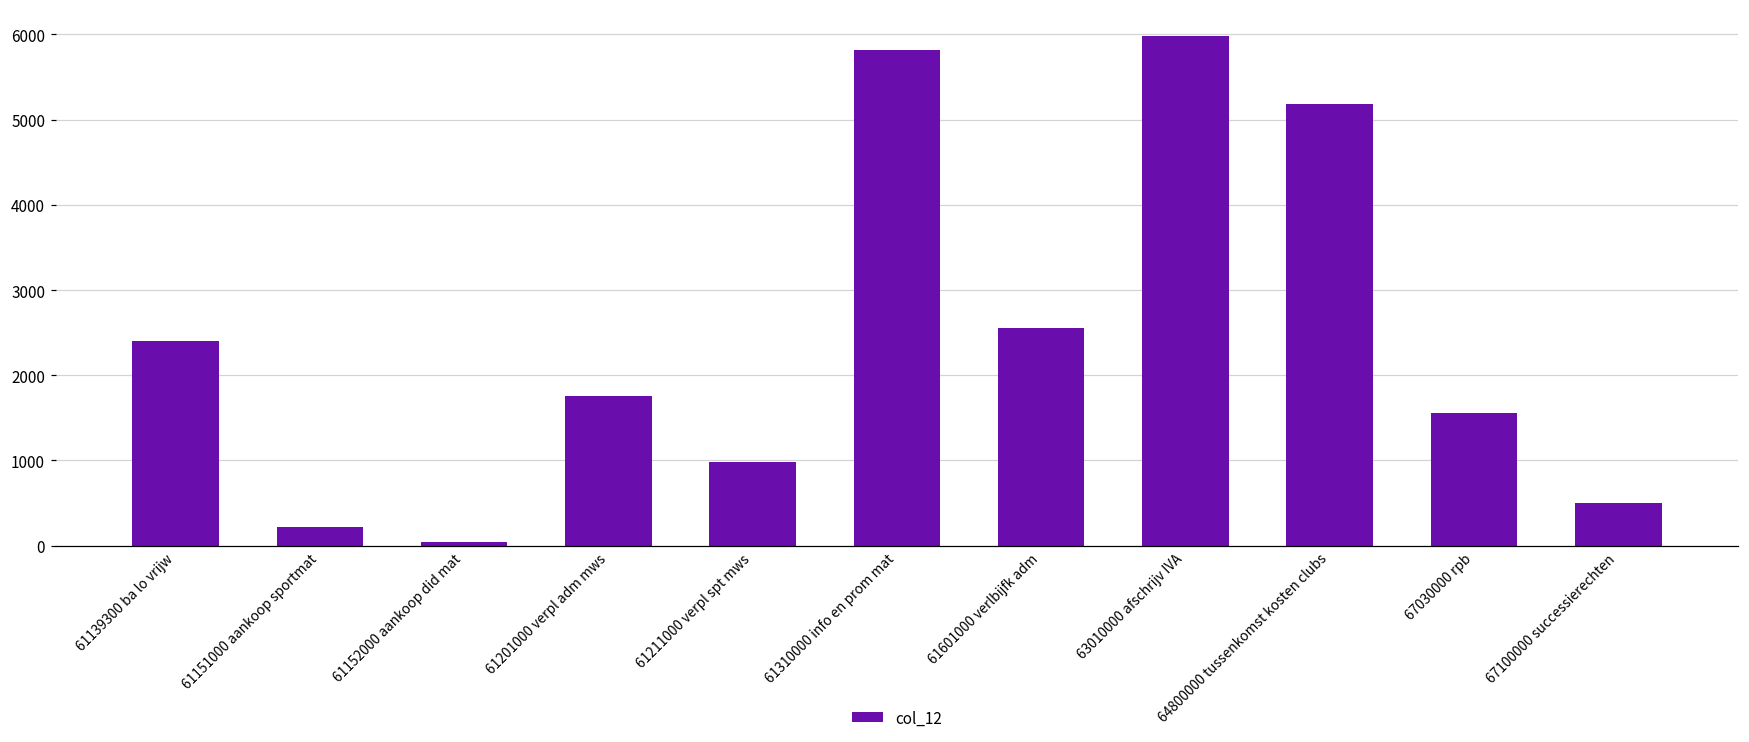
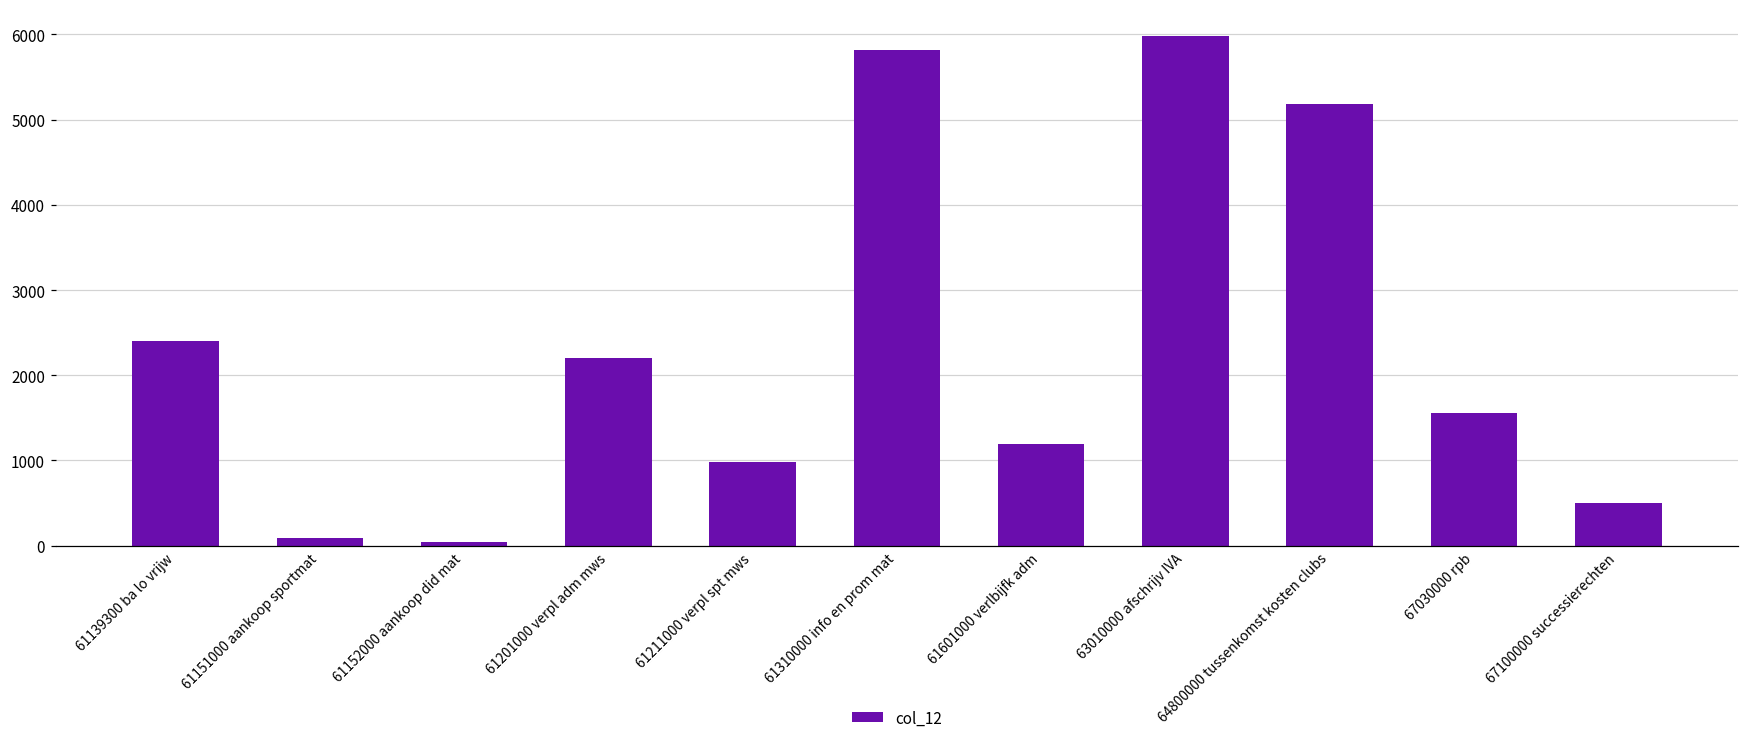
61151000 aankoop sportmat: 200 -> 100
61201000 verpl adm mws: 1800 -> 2200
61601000 verlbijfk adm: 2500 -> 1200
